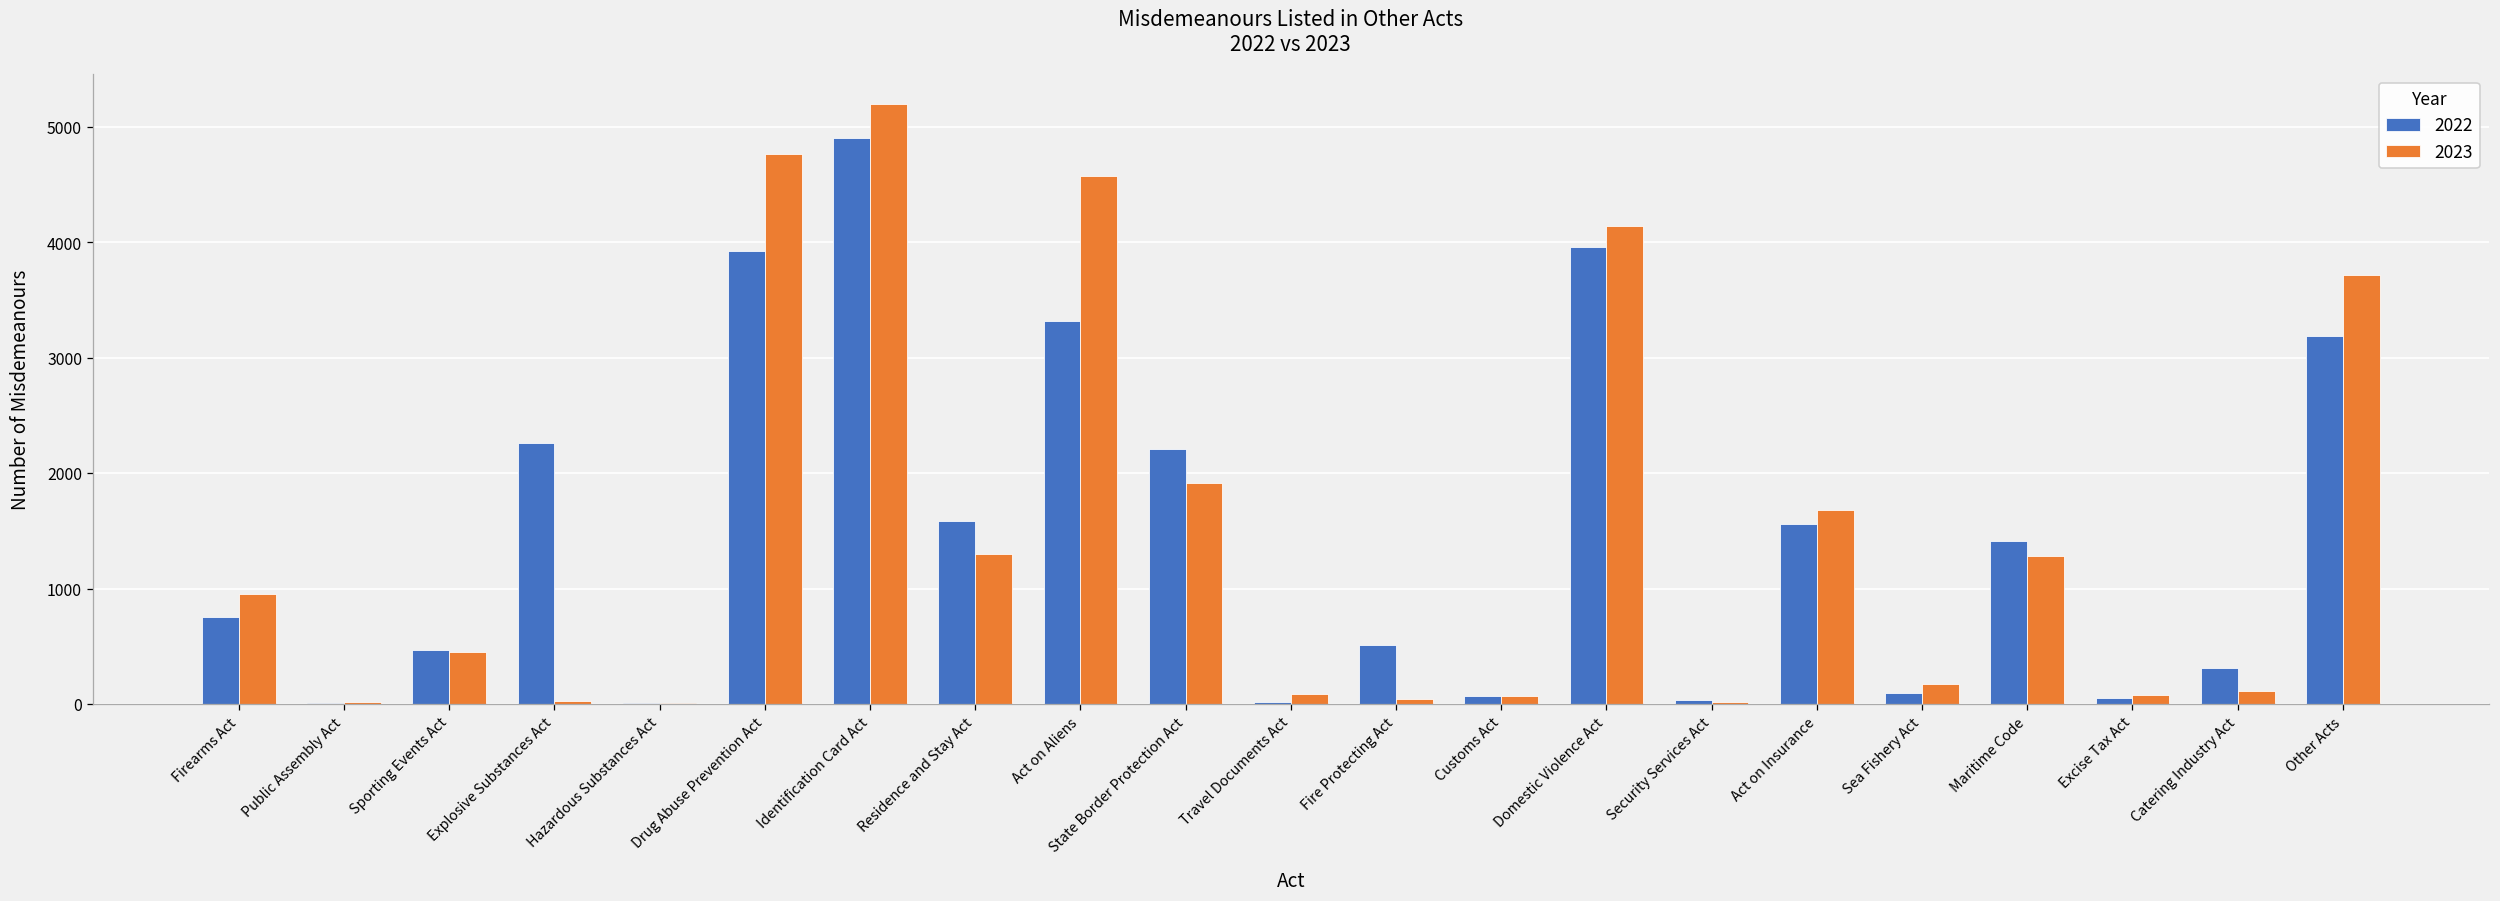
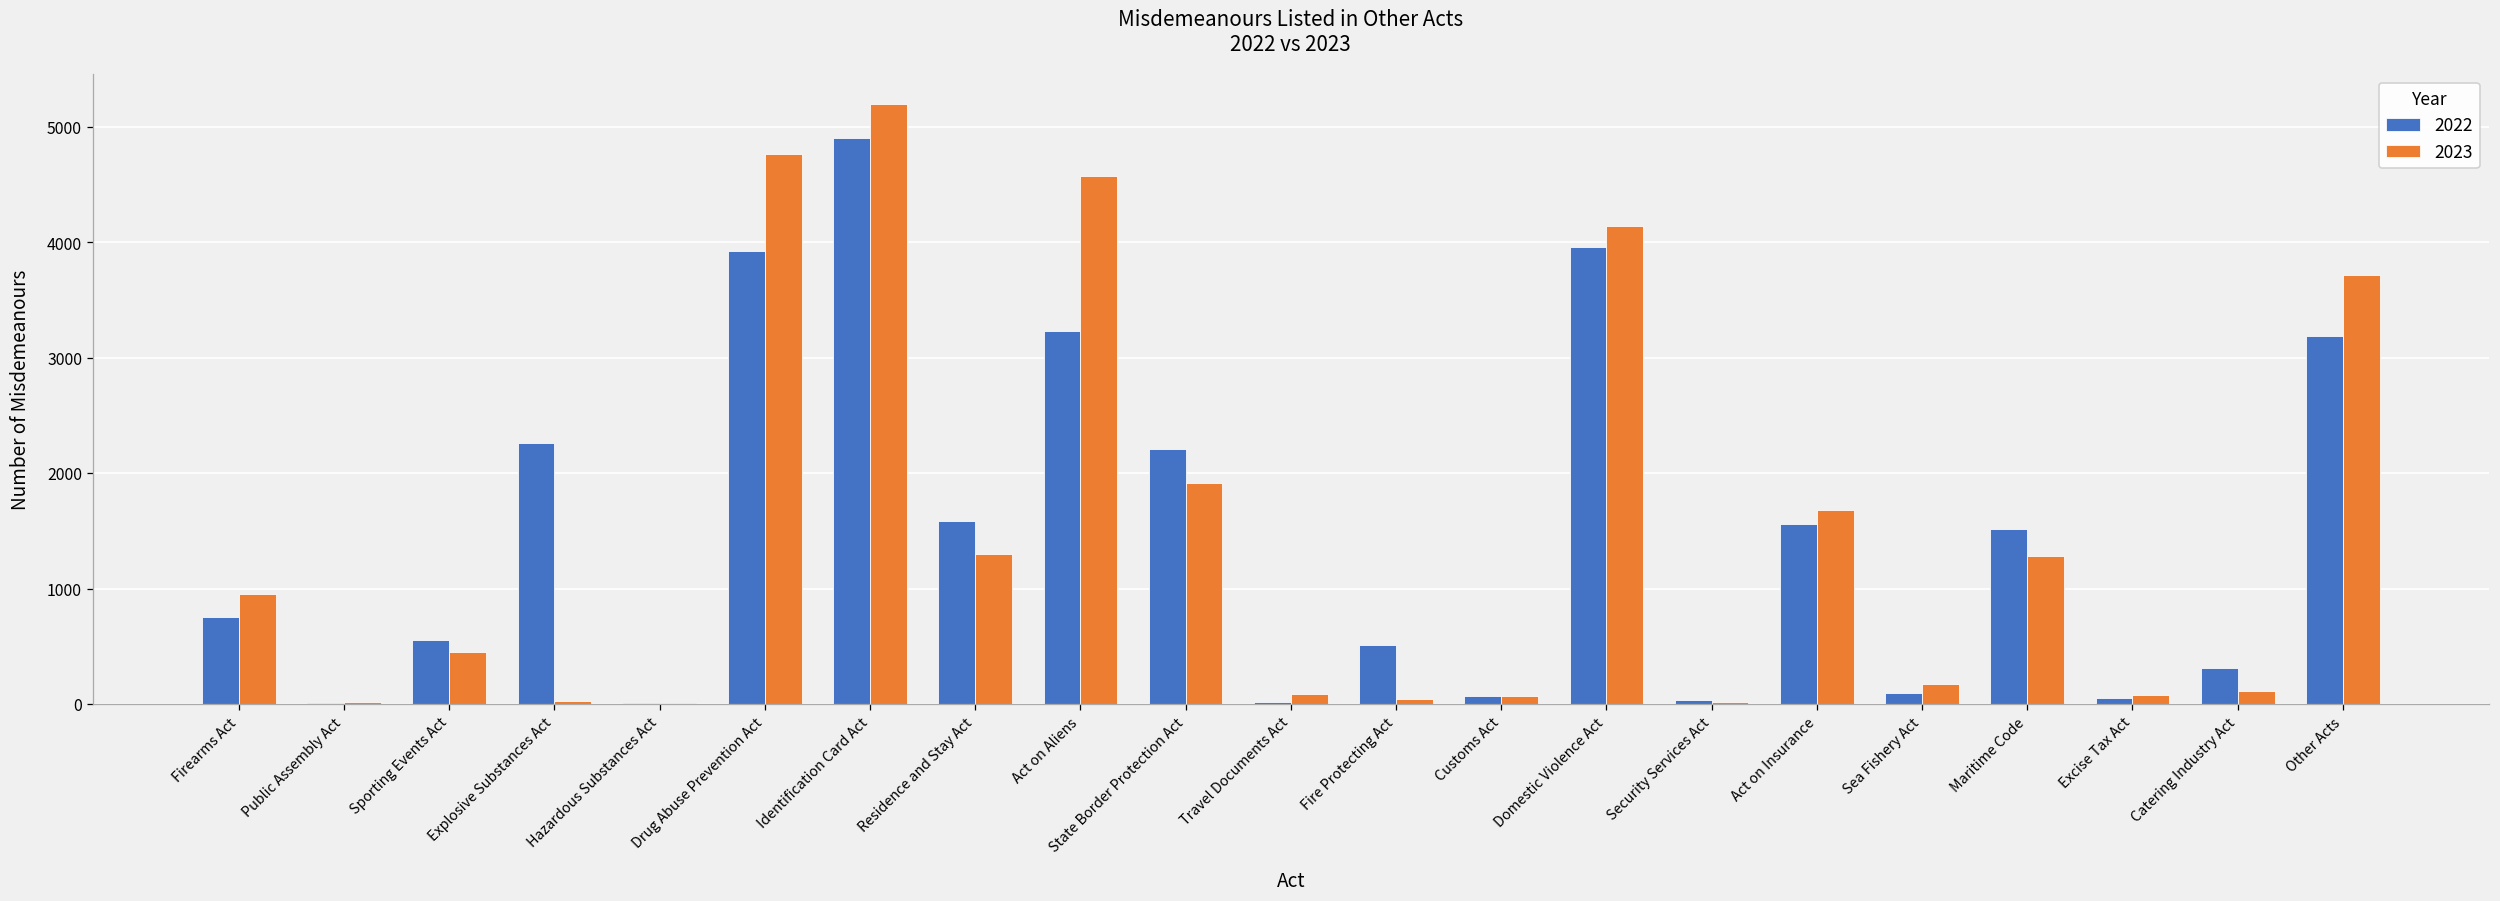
2022, Sporting Events Act: 470 -> 550
2022, Act on Aliens: 3320 -> 3230
2022, Maritime Code: 1410 -> 1520
